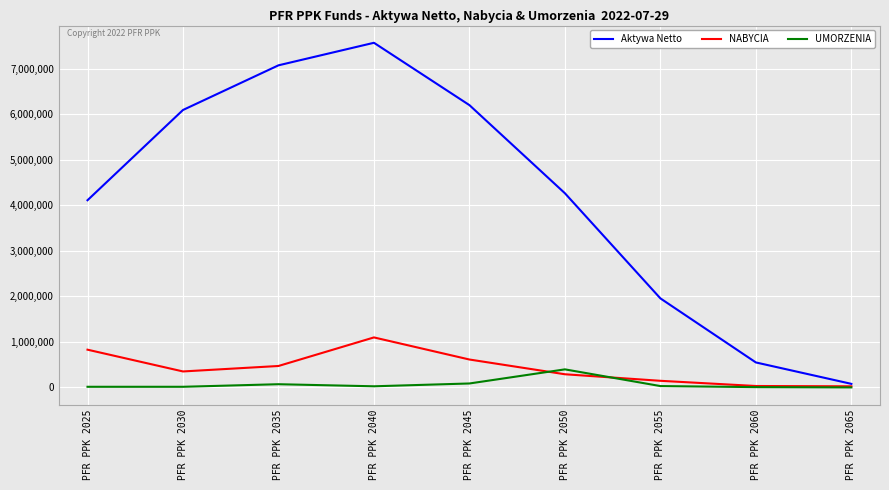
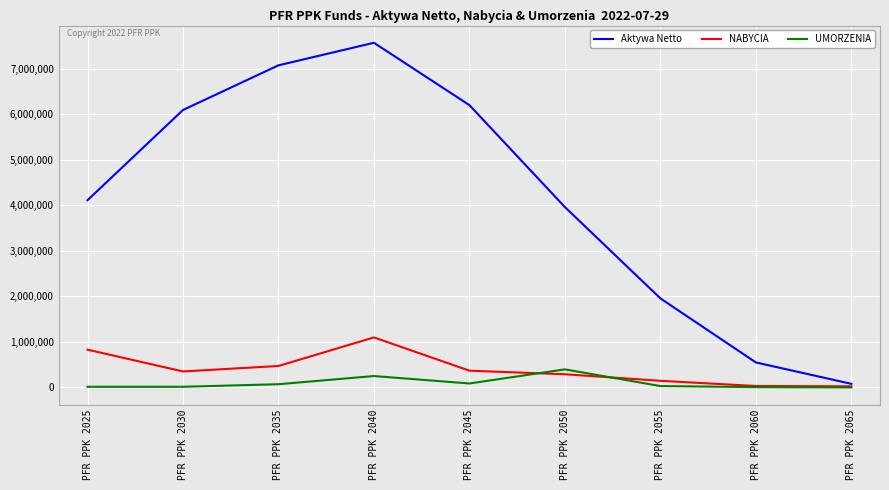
UMORZENIA, PFR PPK 2040: 0 -> 200,000
NABYCIA, PFR PPK 2045: 600,000 -> 400,000
Aktywa Netto, PFR PPK 2050: 4,300,000 -> 4,000,000
